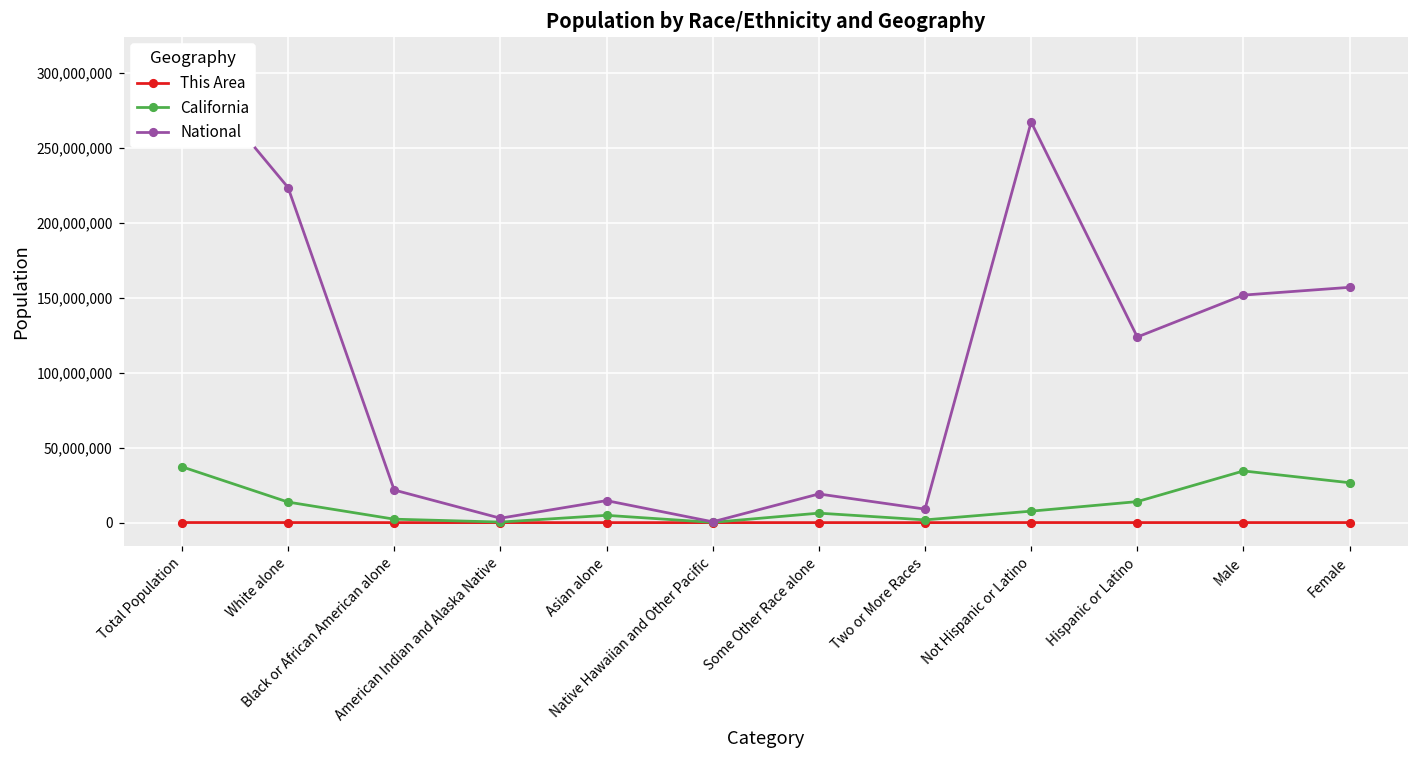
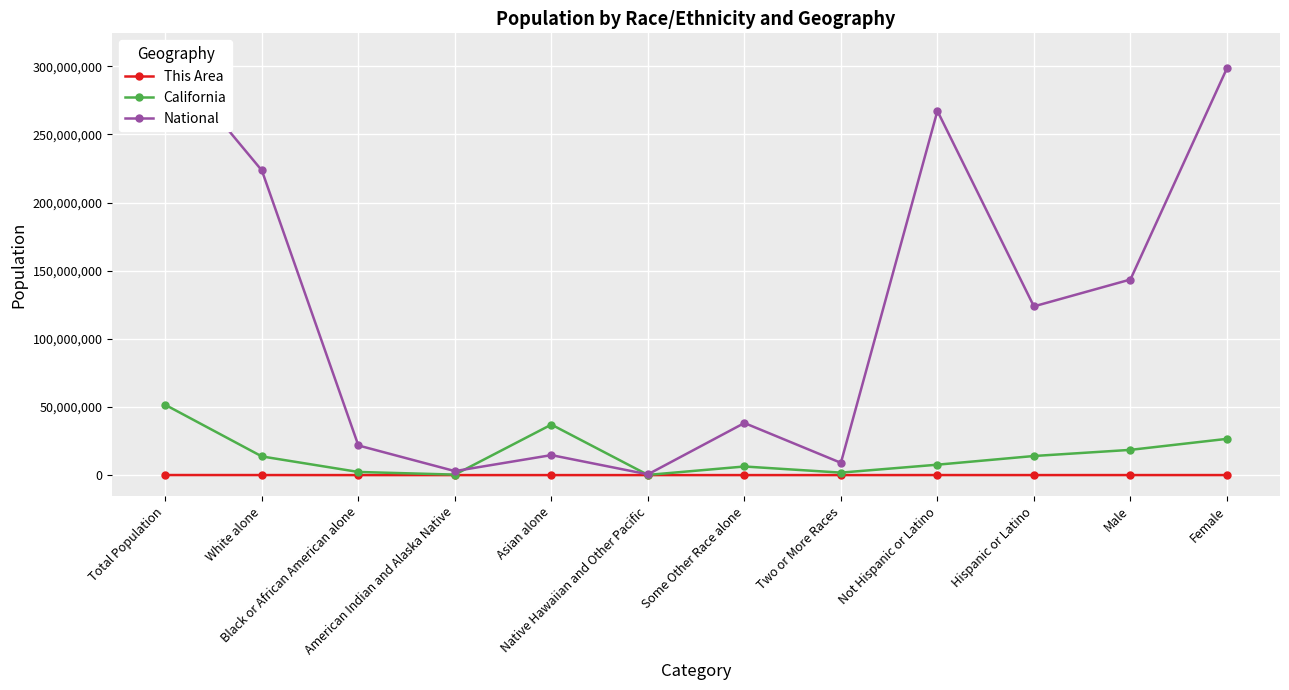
California, Total Population: 37,000,000 -> 52,000,000
California, Asian alone: 5,000,000 -> 37,000,000
National, Some Other Race alone: 19,000,000 -> 38,000,000
California, Male: 34,000,000 -> 19,000,000
National, Male: 152,000,000 -> 144,000,000
National, Female: 157,000,000 -> 298,000,000
